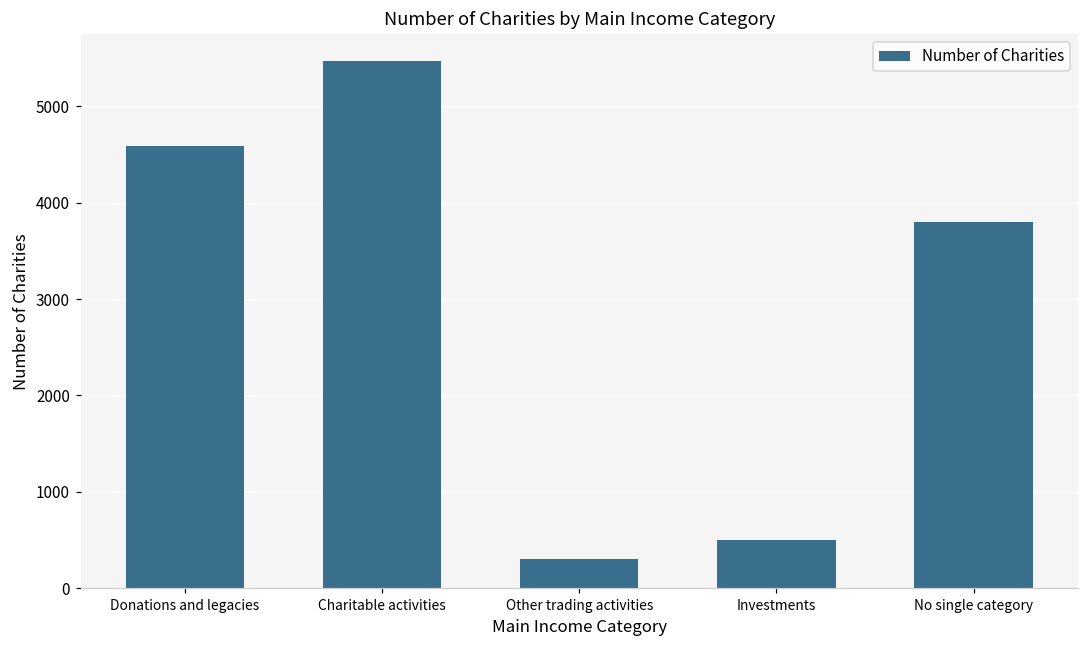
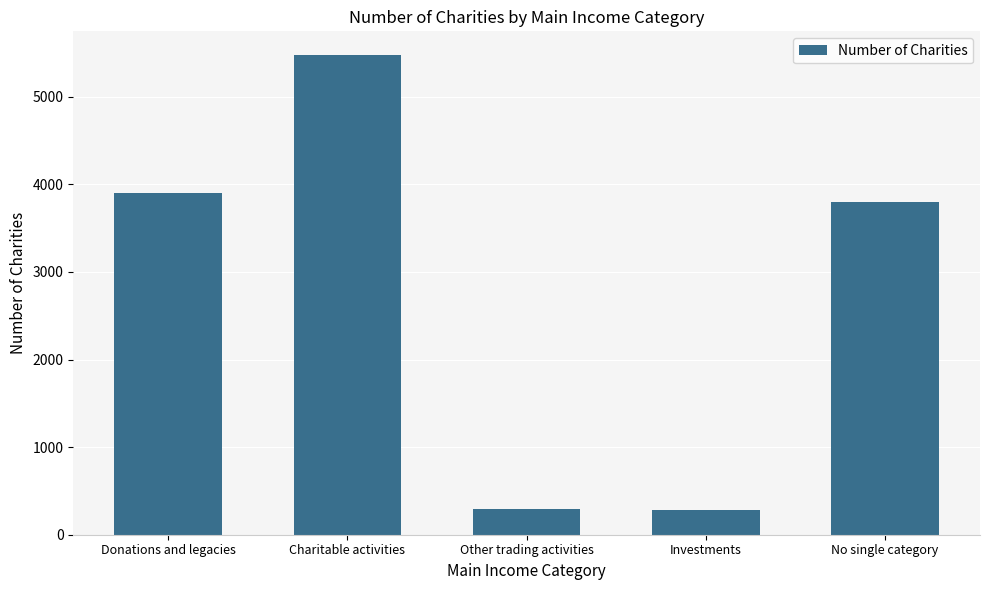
Donations and legacies: 4600 -> 3900
Investments: 500 -> 300
